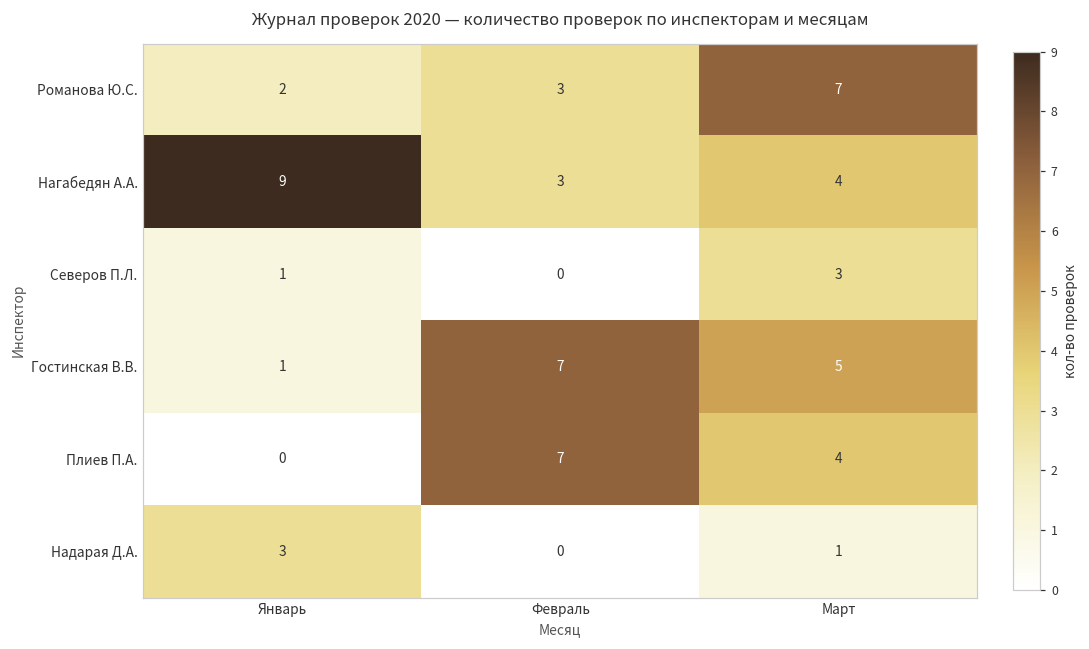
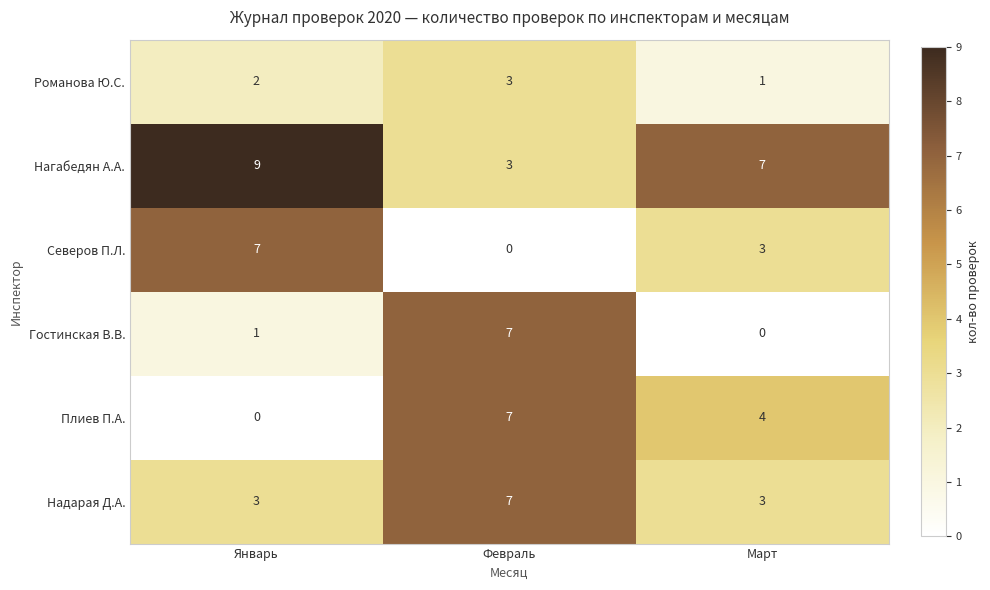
Романова Ю.С., Март: 7 -> 1
Нагабедян А.А., Март: 4 -> 7
Северов П.Л., Январь: 1 -> 7
Гостинская В.В., Март: 5 -> 0
Надарая Д.А., Февраль: 0 -> 7
Надарая Д.А., Март: 1 -> 3
